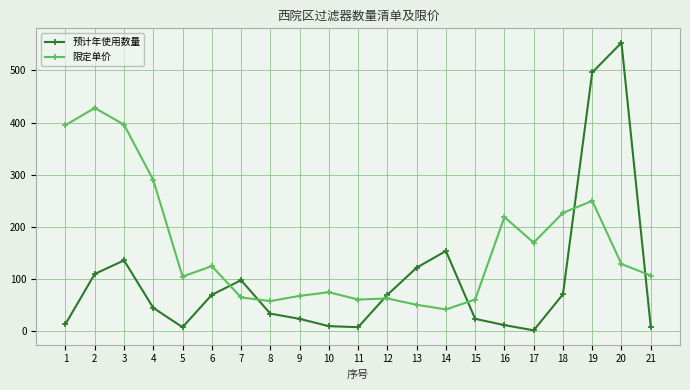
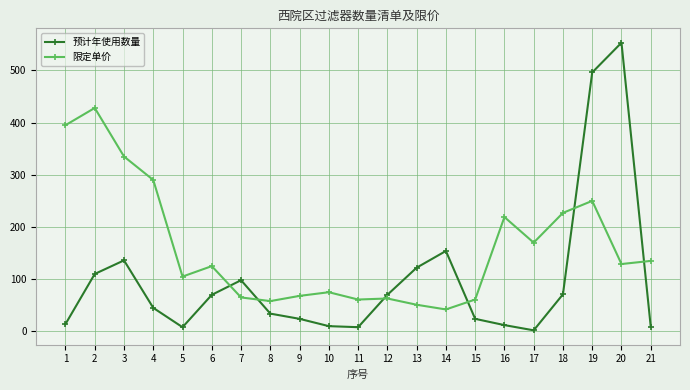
限定单价, 3: 400 -> 340
限定单价, 21: 110 -> 140
